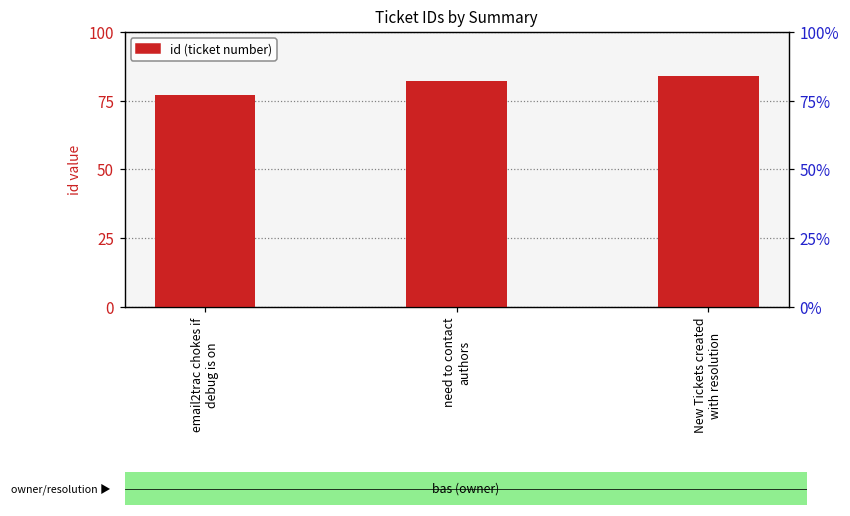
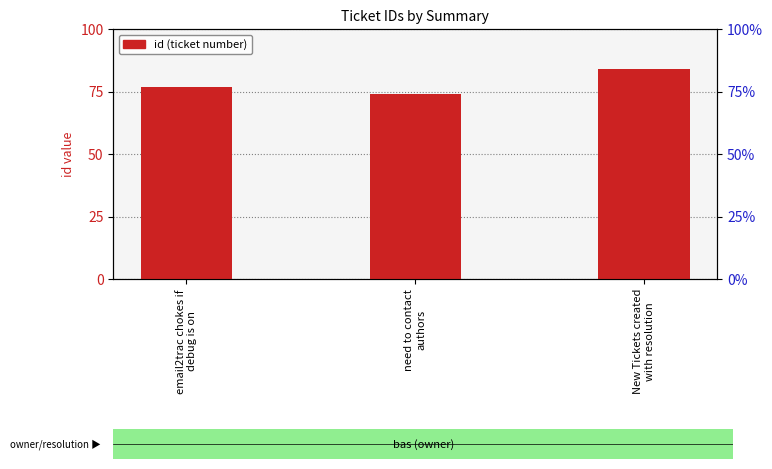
need to contact authors: 82 -> 74
